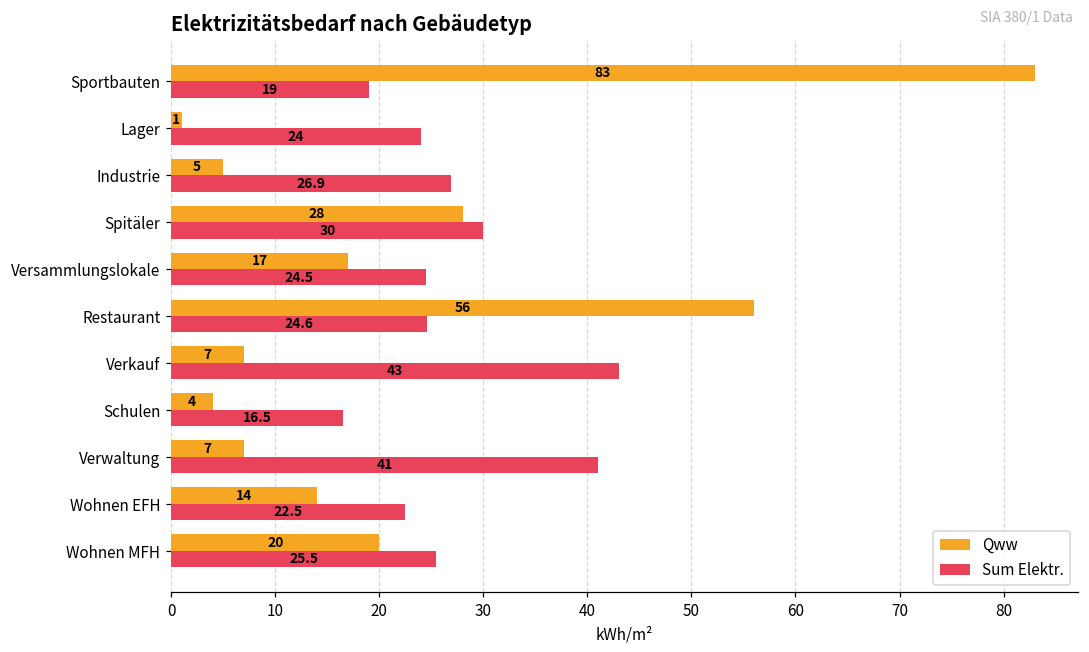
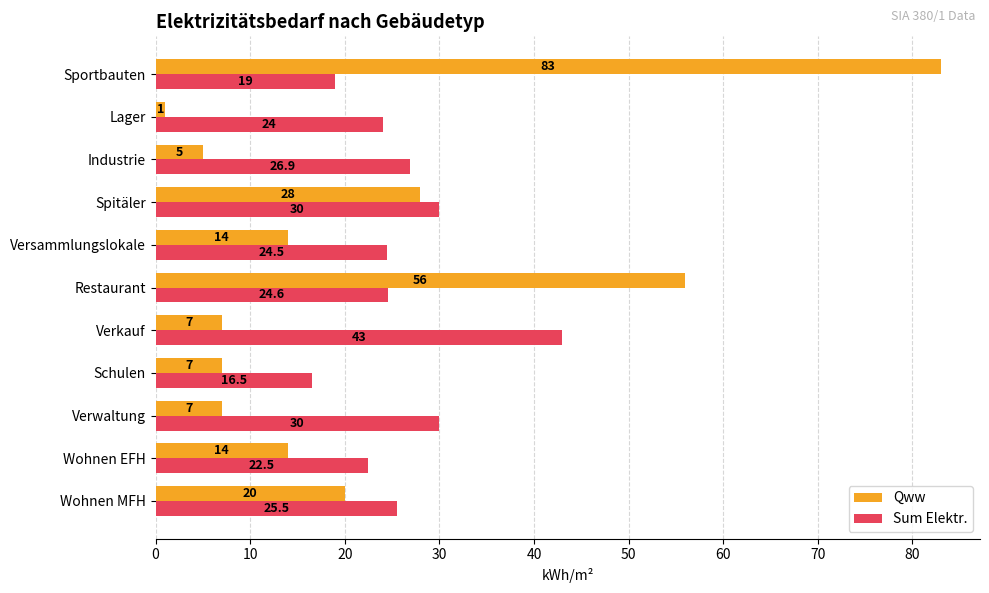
Qww, Versammlungslokale: 17 -> 14
Qww, Schulen: 4 -> 7
Sum Elektr., Verwaltung: 41 -> 30
